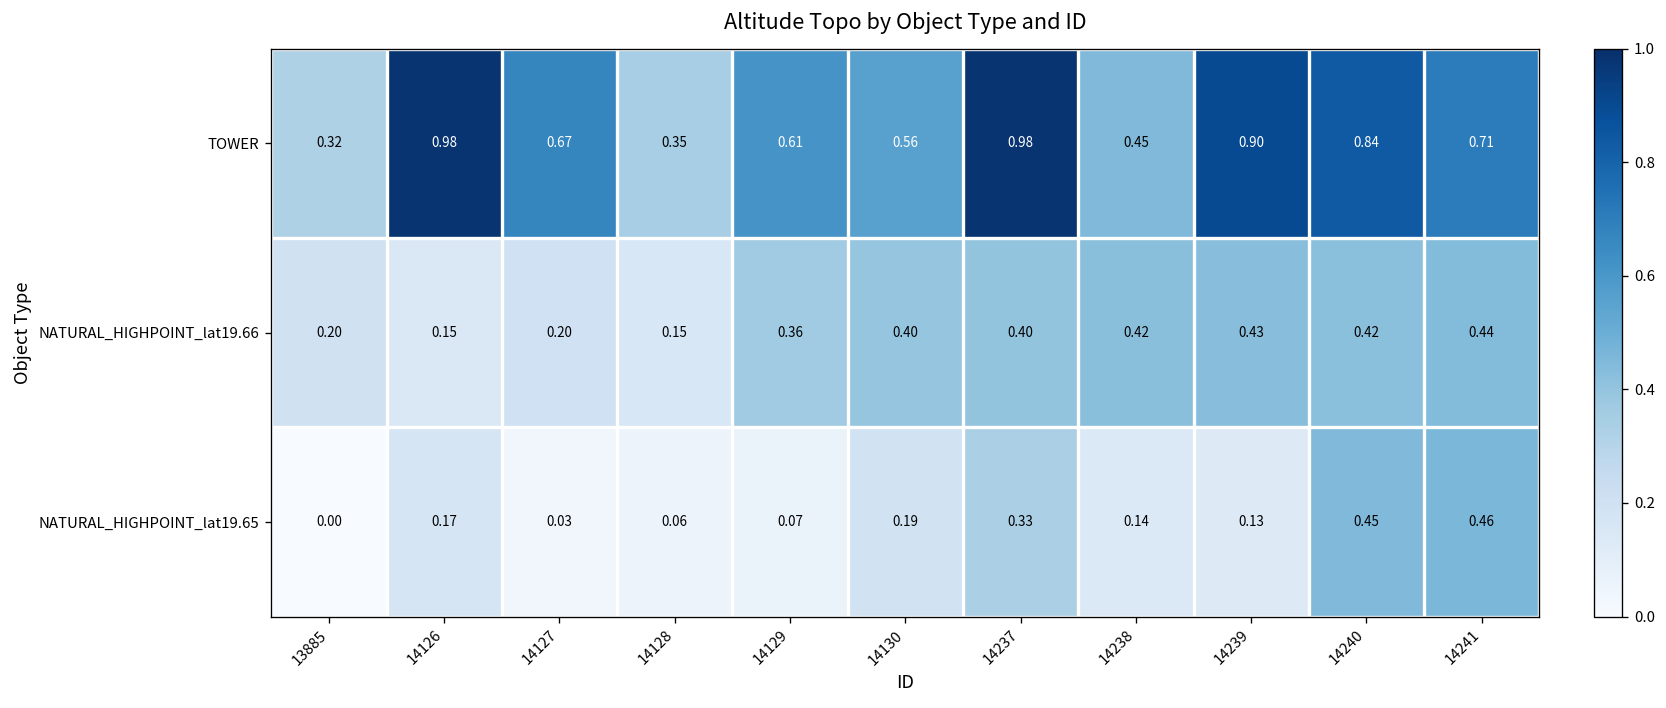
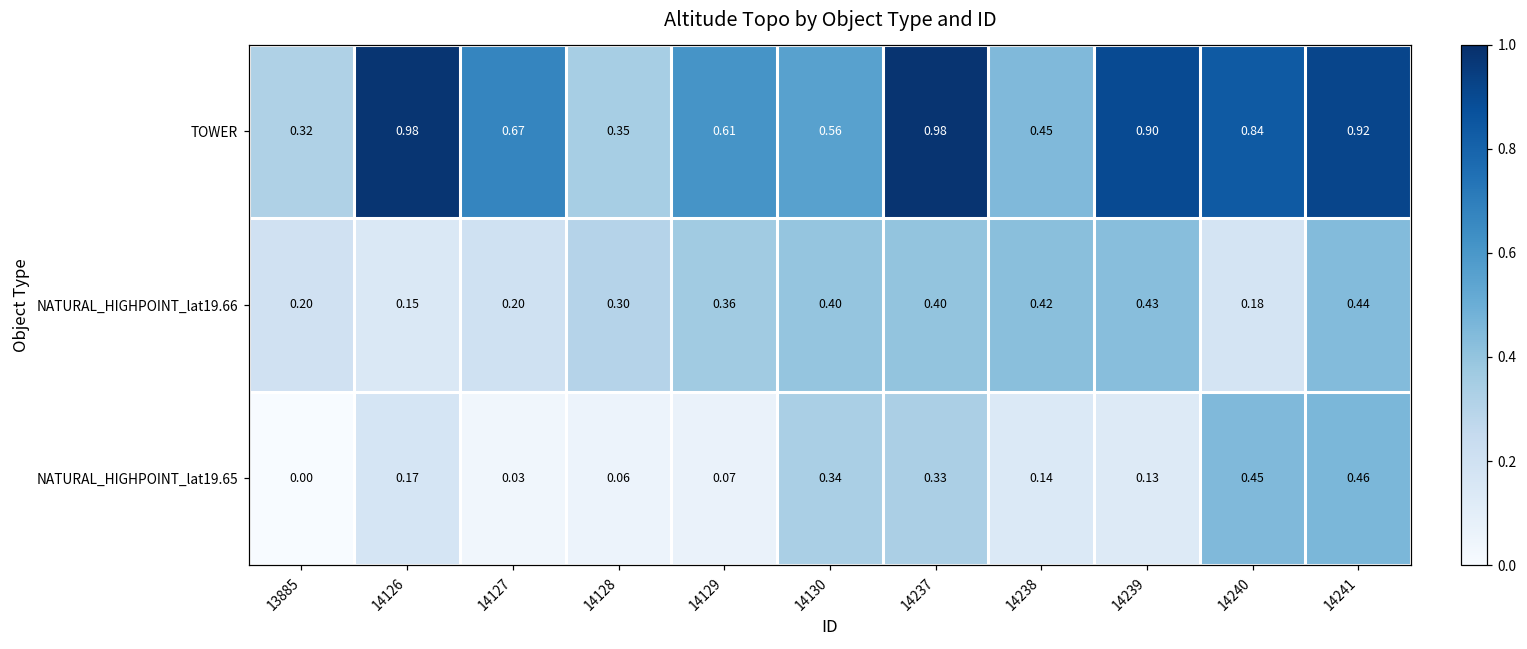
TOWER, 14241: 0.71 -> 0.92
NATURAL_HIGHPOINT_lat19.66, 14128: 0.15 -> 0.30
NATURAL_HIGHPOINT_lat19.66, 14240: 0.42 -> 0.18
NATURAL_HIGHPOINT_lat19.65, 14130: 0.19 -> 0.34
